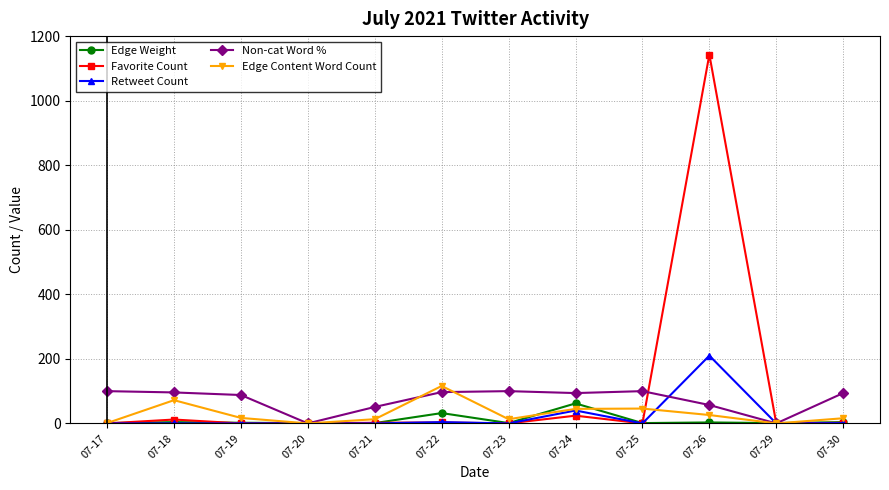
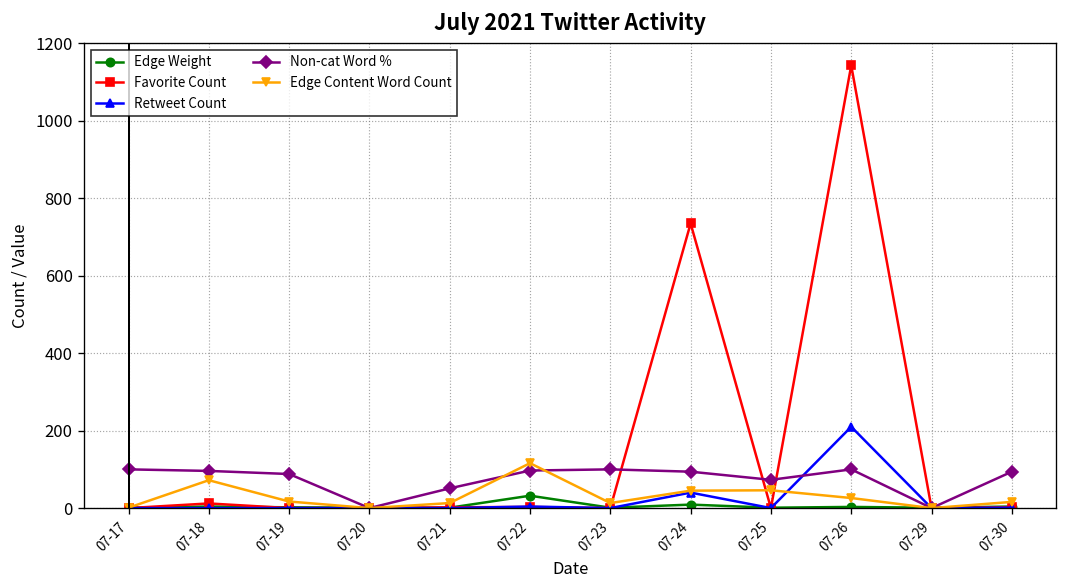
Edge Weight, 07-24: 60 -> 10
Favorite Count, 07-24: 20 -> 740
Non-cat Word %, 07-25: 100 -> 70
Non-cat Word %, 07-26: 60 -> 100
